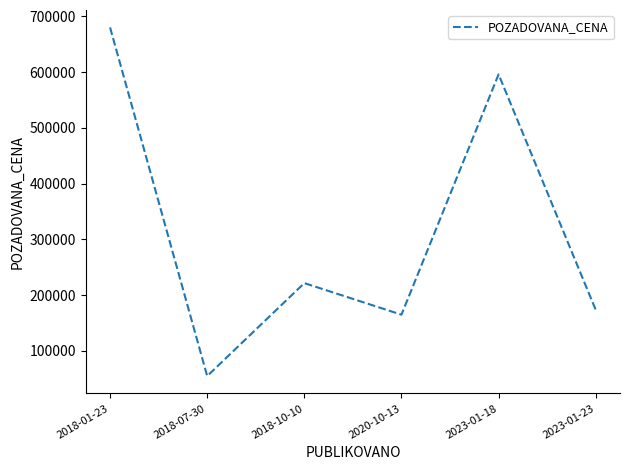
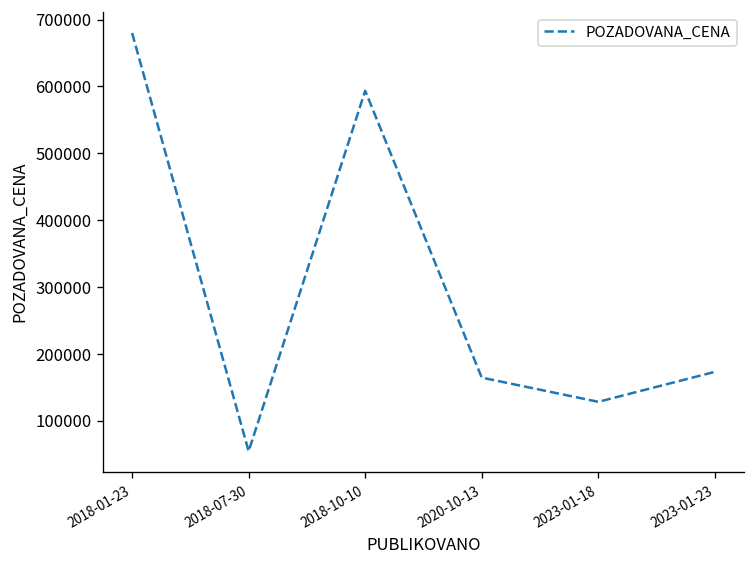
2018-10-10: 220000 -> 590000
2023-01-18: 600000 -> 130000
